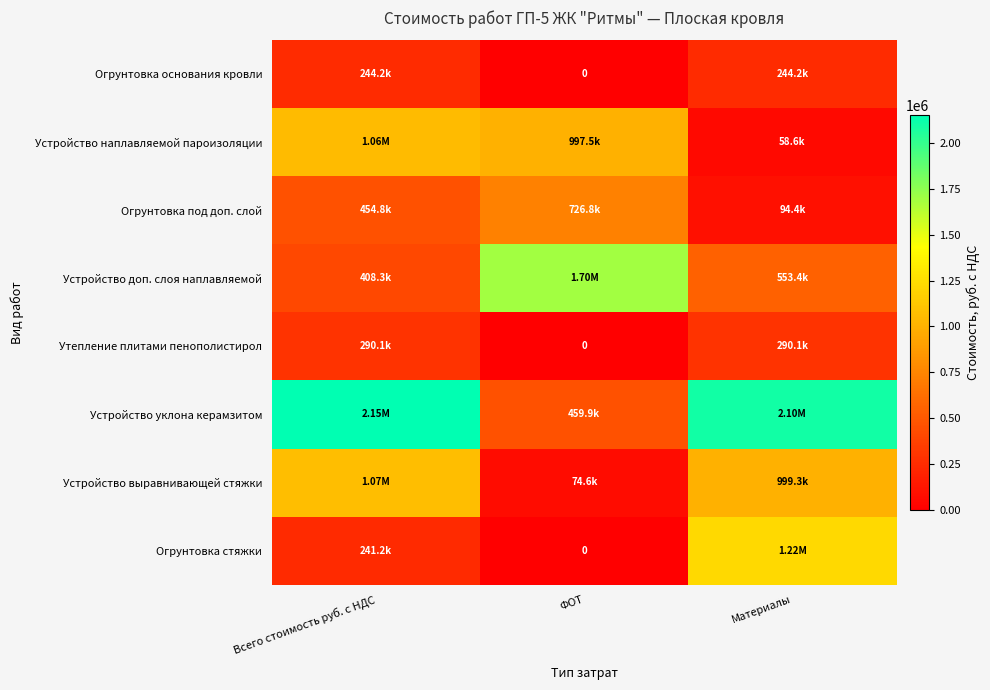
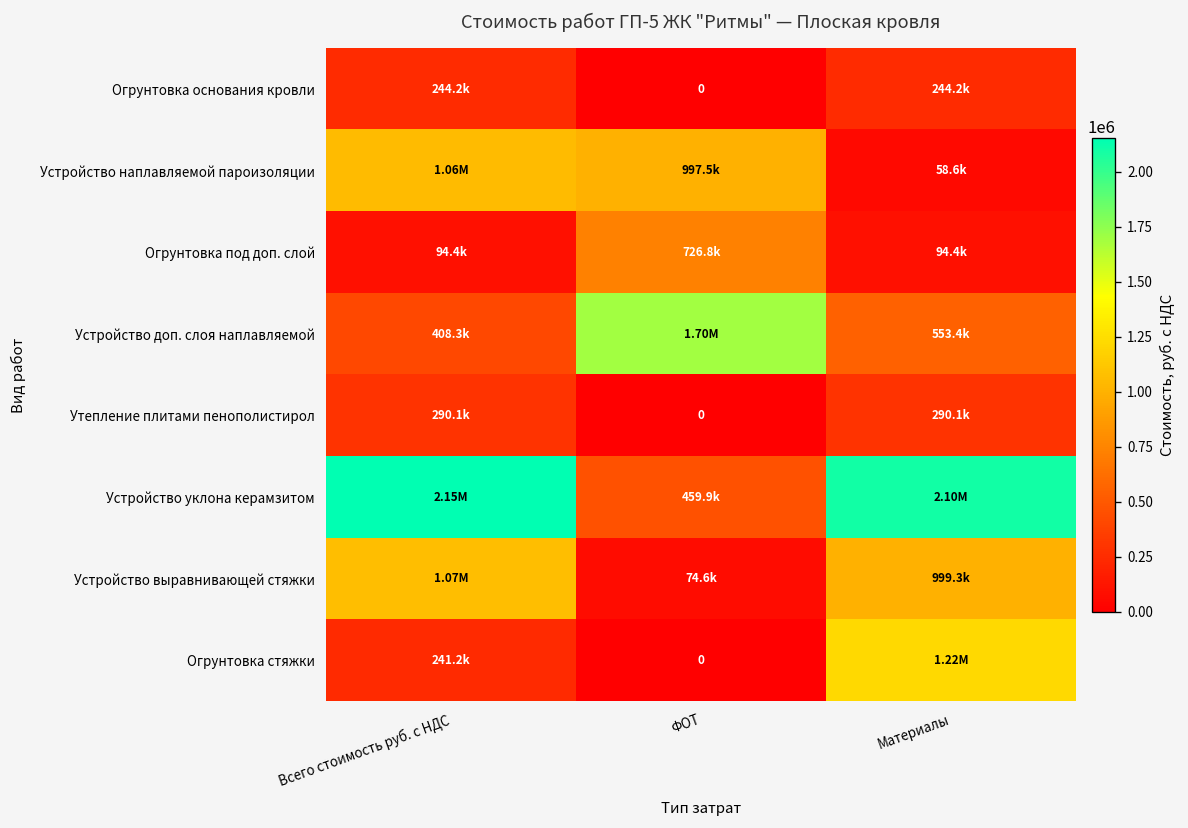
Огрунтовка под доп. слой, Всего стоимость руб. с НДС: 454.8k -> 94.4k
